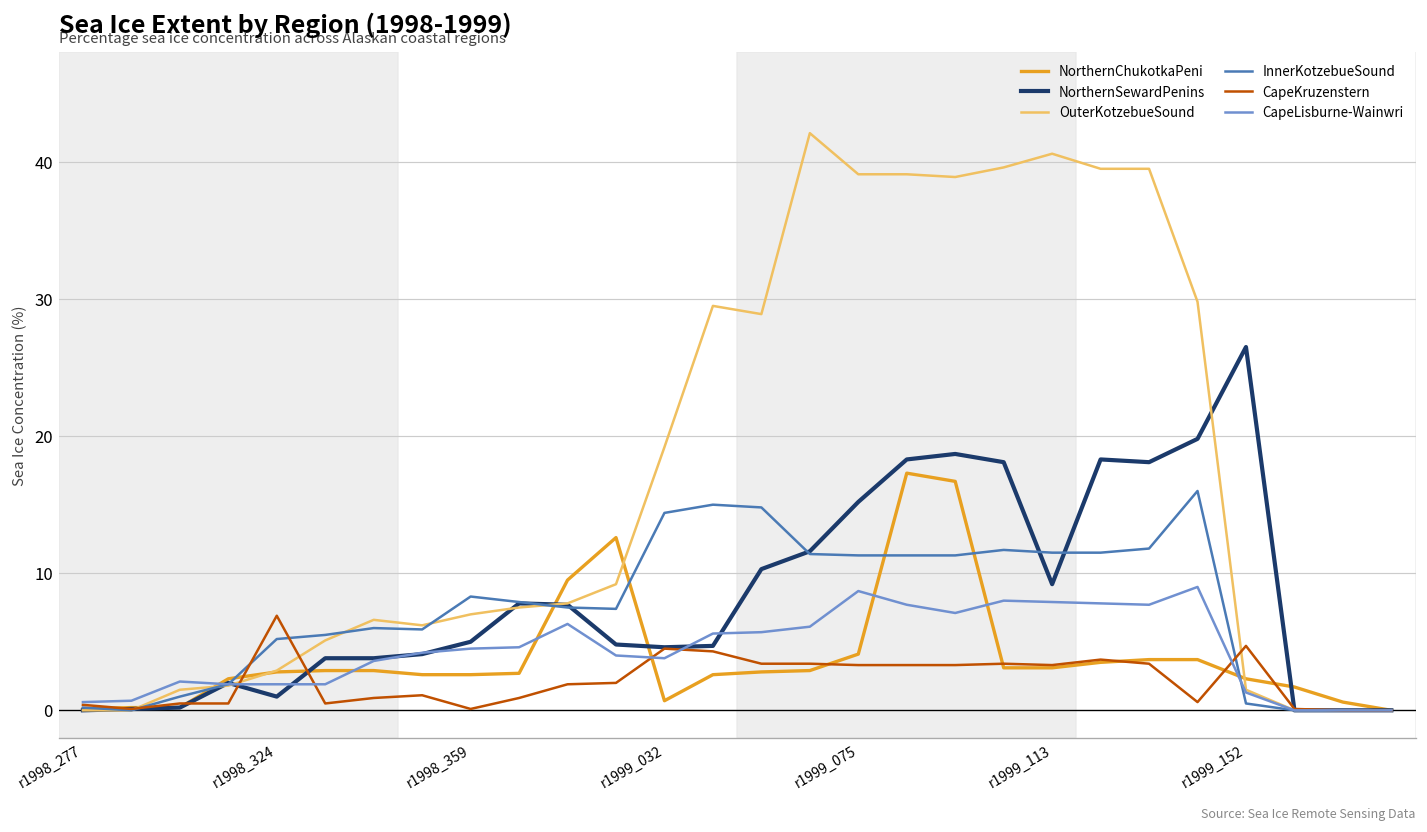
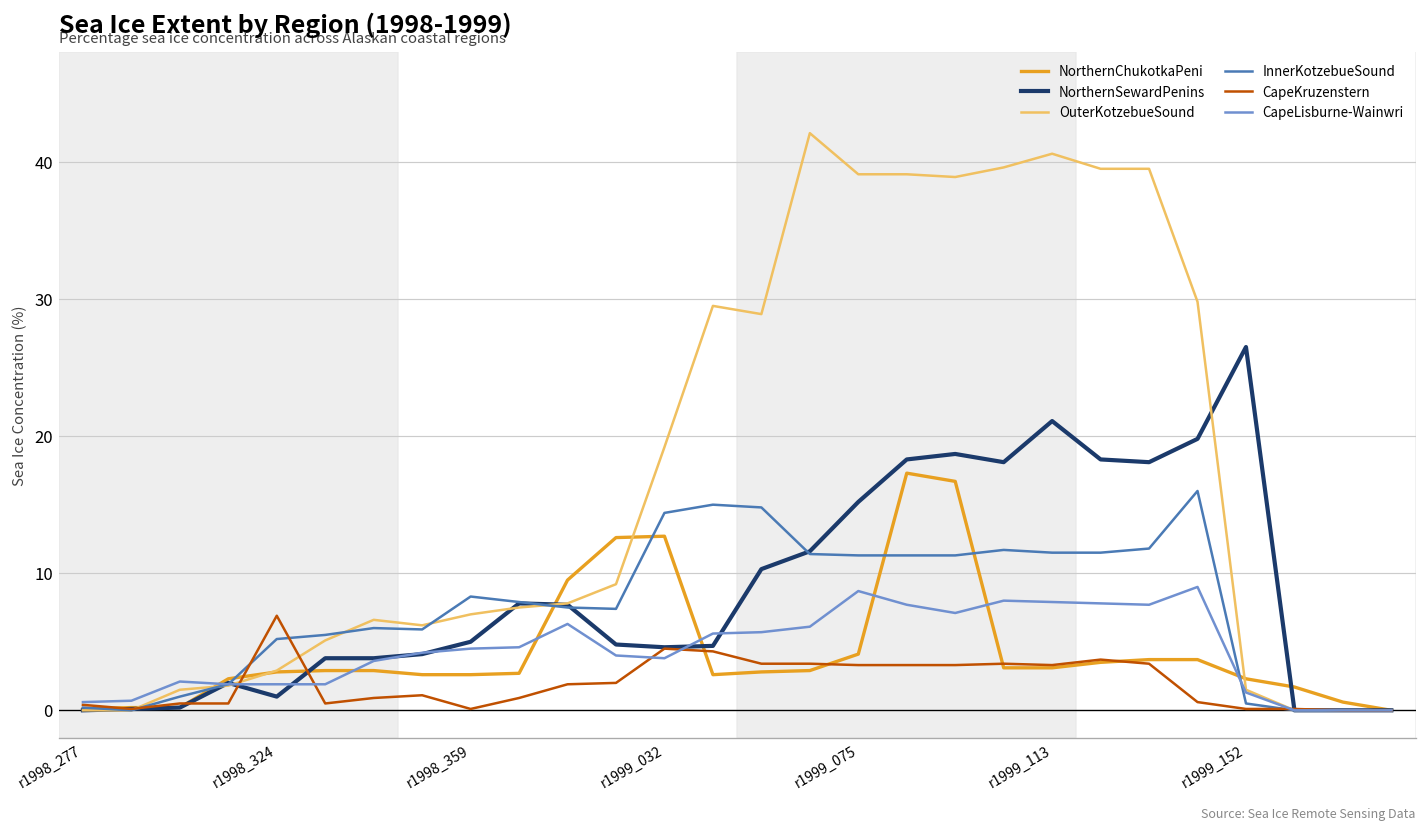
NorthernChukotkaPeni, r1999_032: 0.7 -> 12.7
NorthernSewardPenins, r1999_113: 9.2 -> 21.1
CapeKruzenstern, r1999_152: 4.7 -> 0.1
